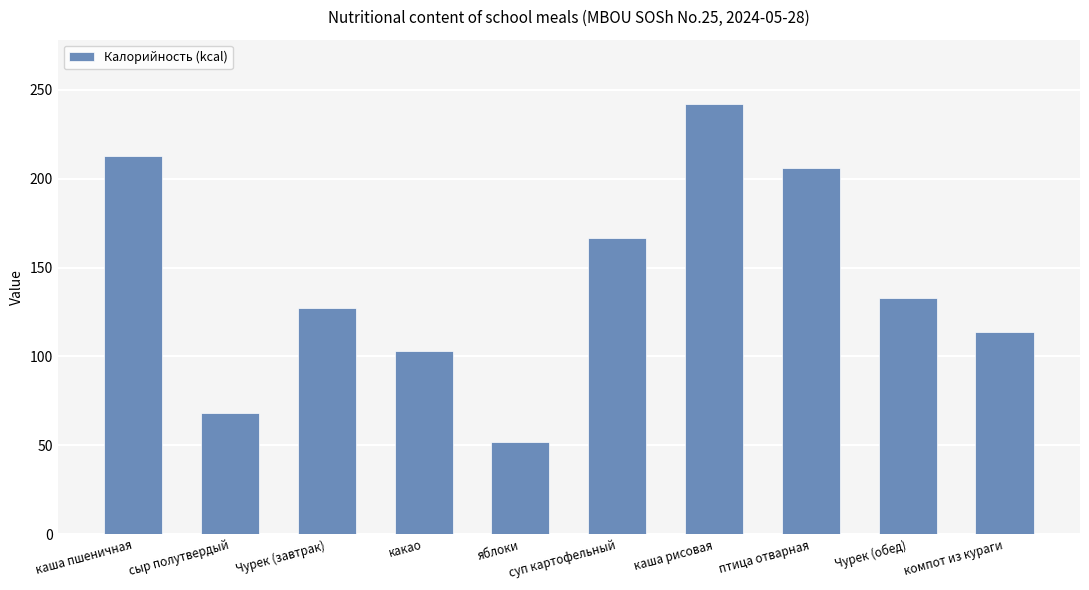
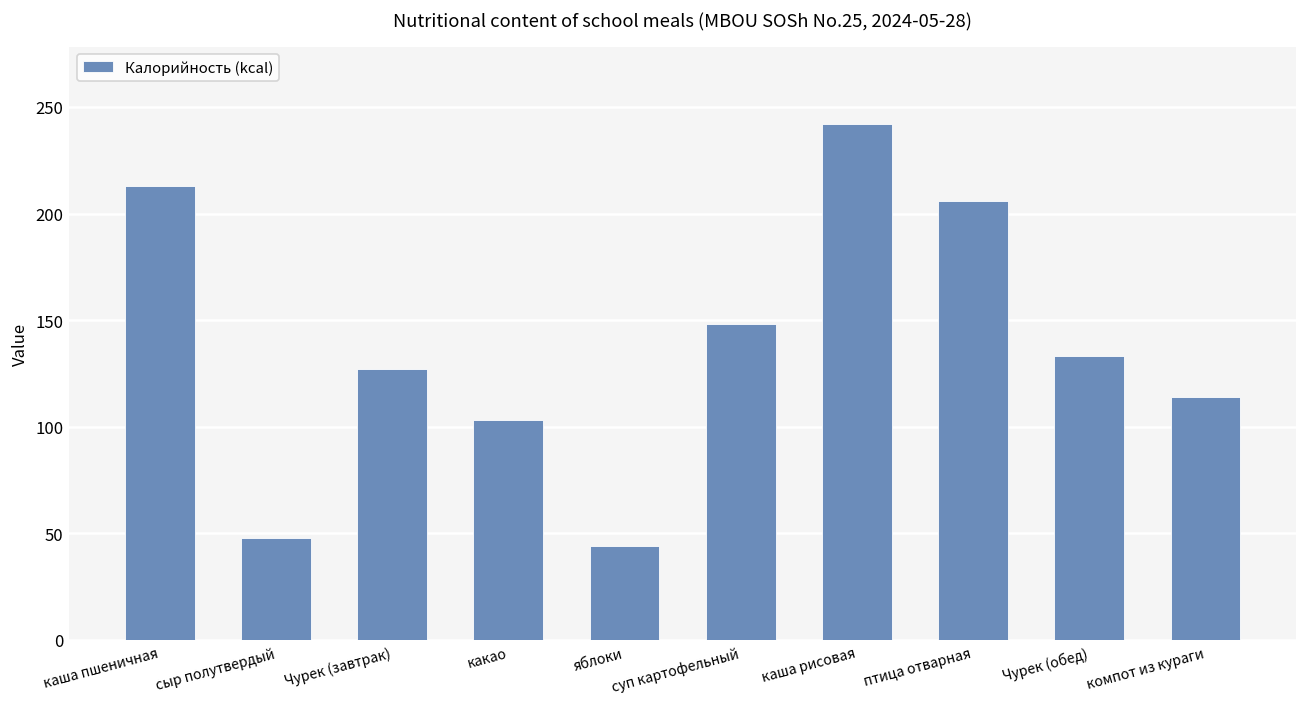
сыр полутвердый: 68 -> 48
яблоки: 52 -> 44
суп картофельный: 167 -> 148
